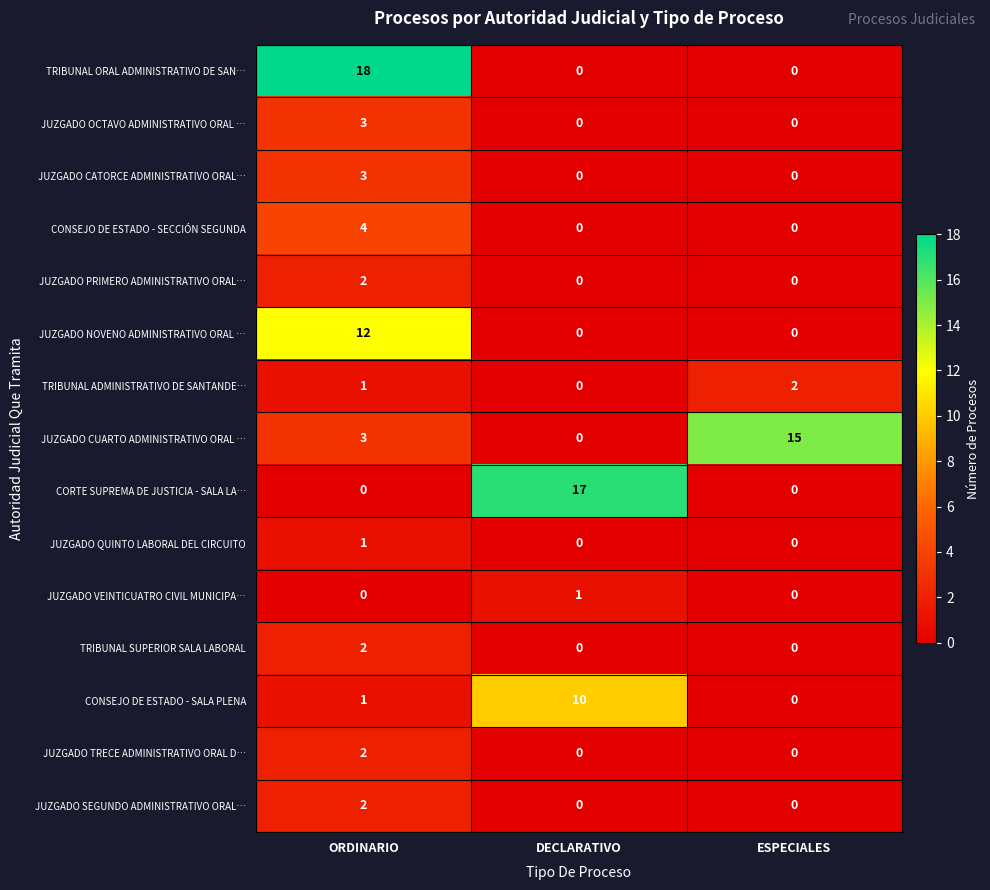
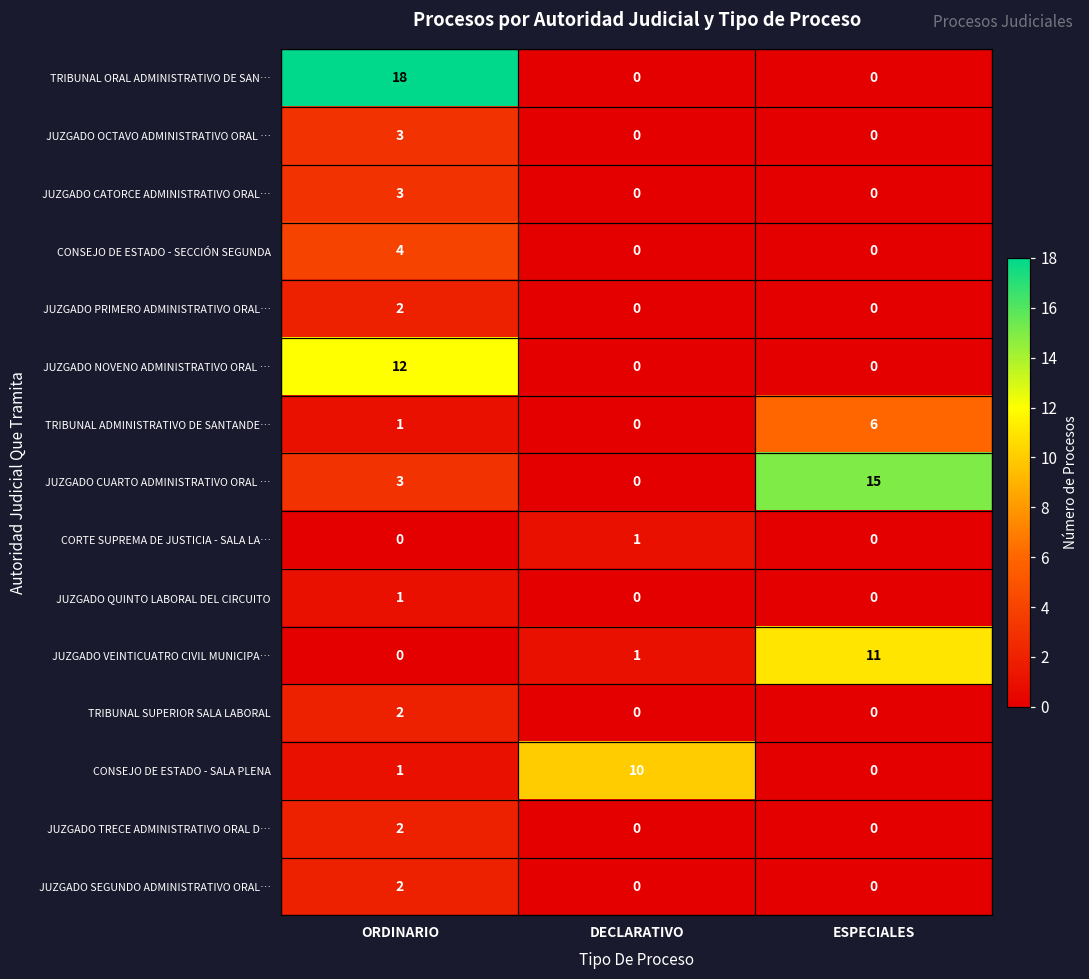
TRIBUNAL ADMINISTRATIVO DE SANTANDE…, ESPECIALES: 2 -> 6
CORTE SUPREMA DE JUSTICIA - SALA LA…, DECLARATIVO: 17 -> 1
JUZGADO VEINTICUATRO CIVIL MUNICIPA…, ESPECIALES: 0 -> 11
